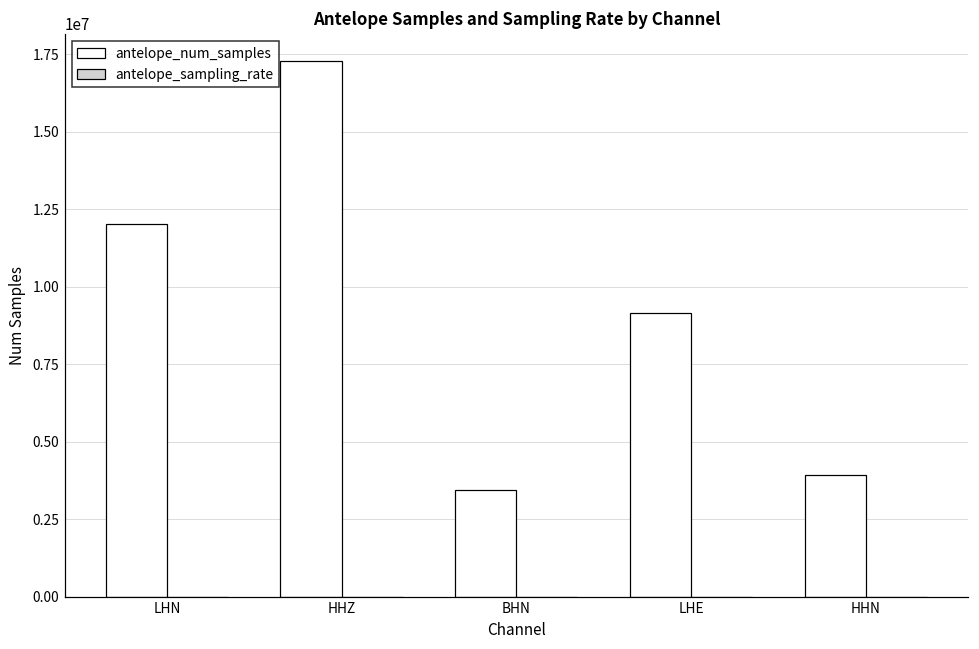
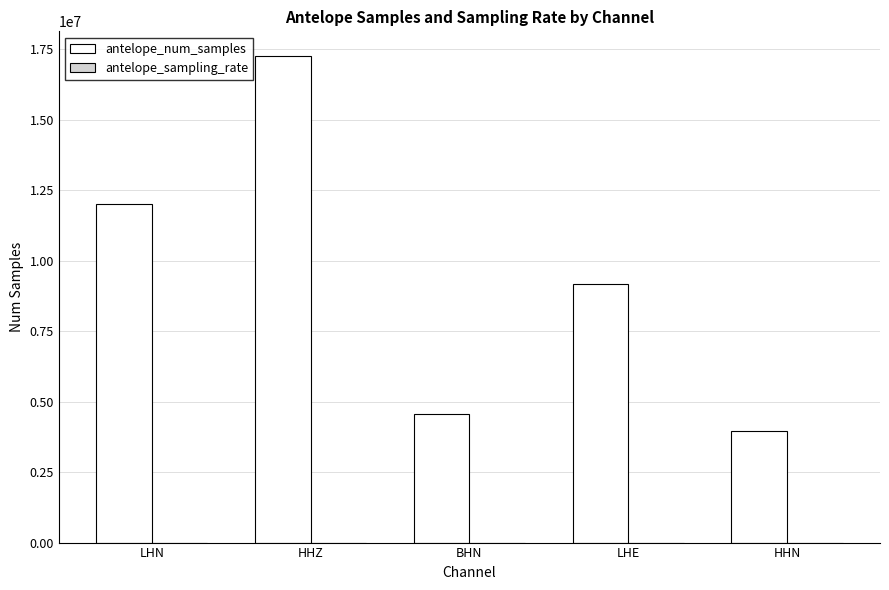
antelope_num_samples, BHN: 3500000 -> 4600000
